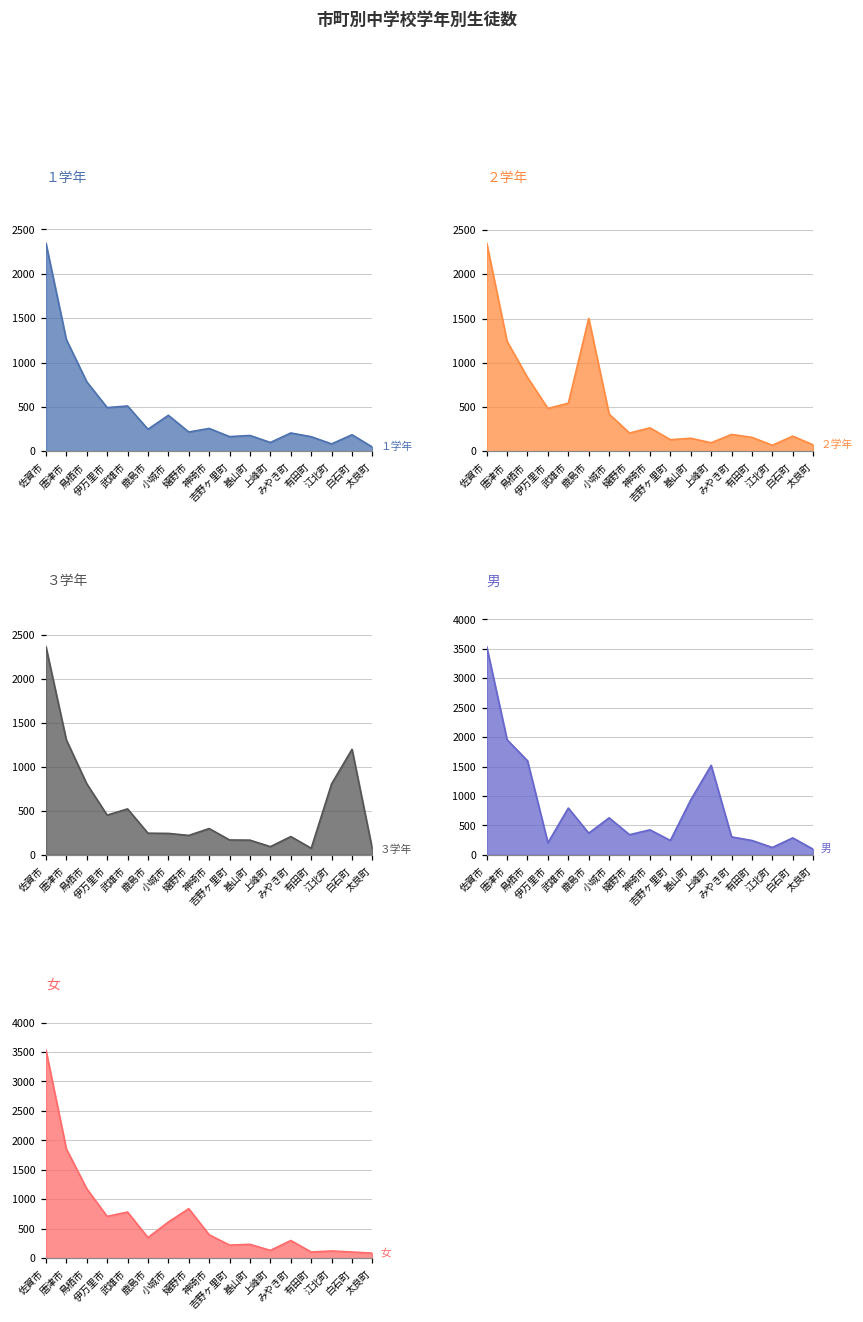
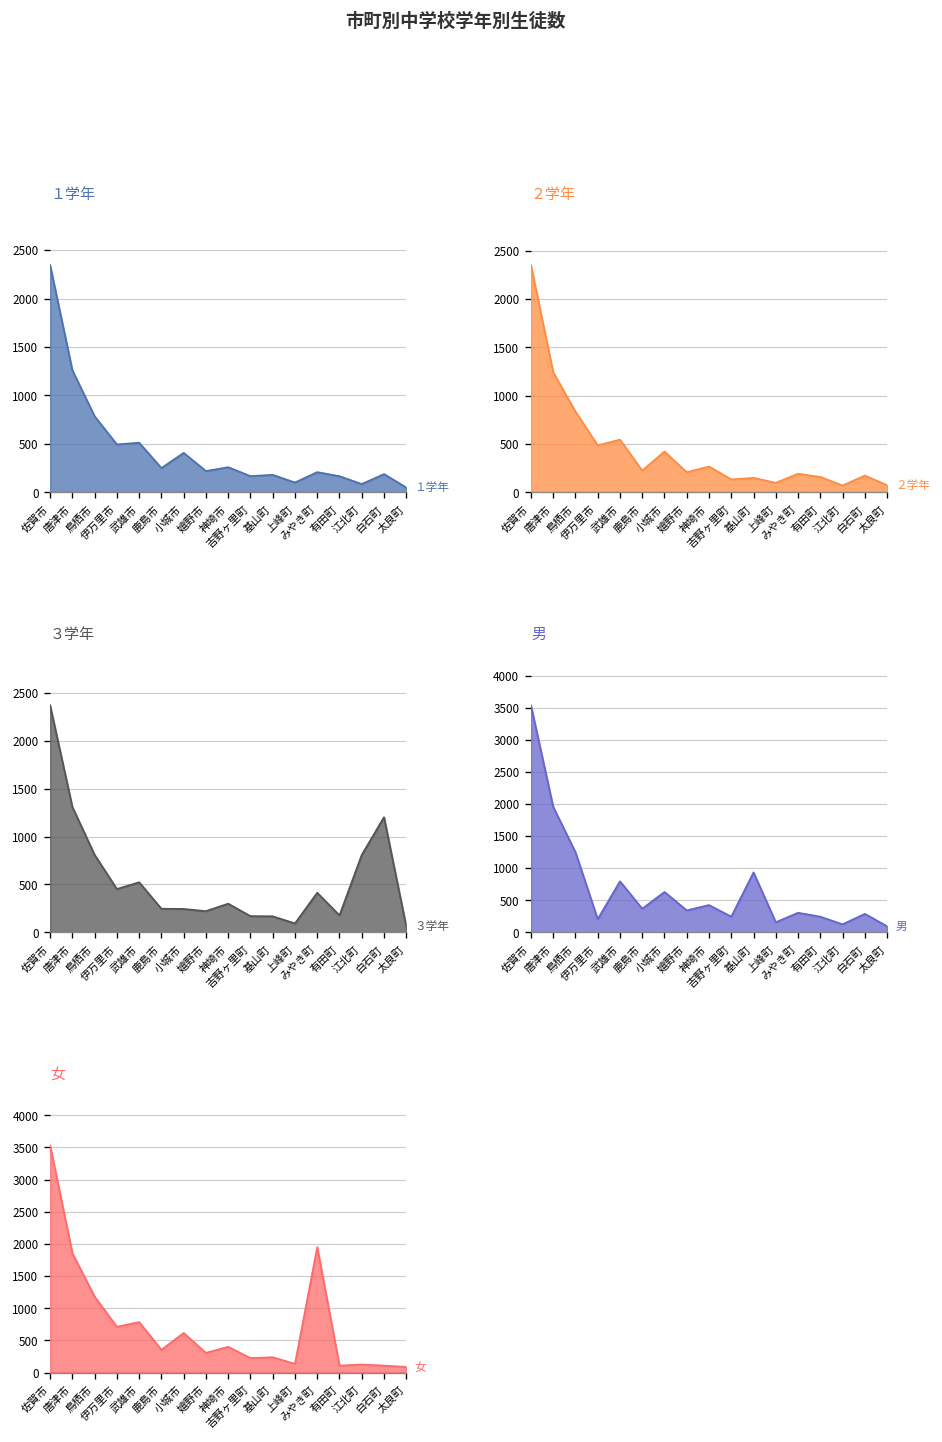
２学年, 鹿島市: 1500 -> 200
３学年, みやき町: 200 -> 400
３学年, 有田町: 100 -> 200
男, 鳥栖市: 1600 -> 1300
男, 上峰町: 1500 -> 200
女, 嬉野市: 800 -> 300
女, みやき町: 300 -> 2000
